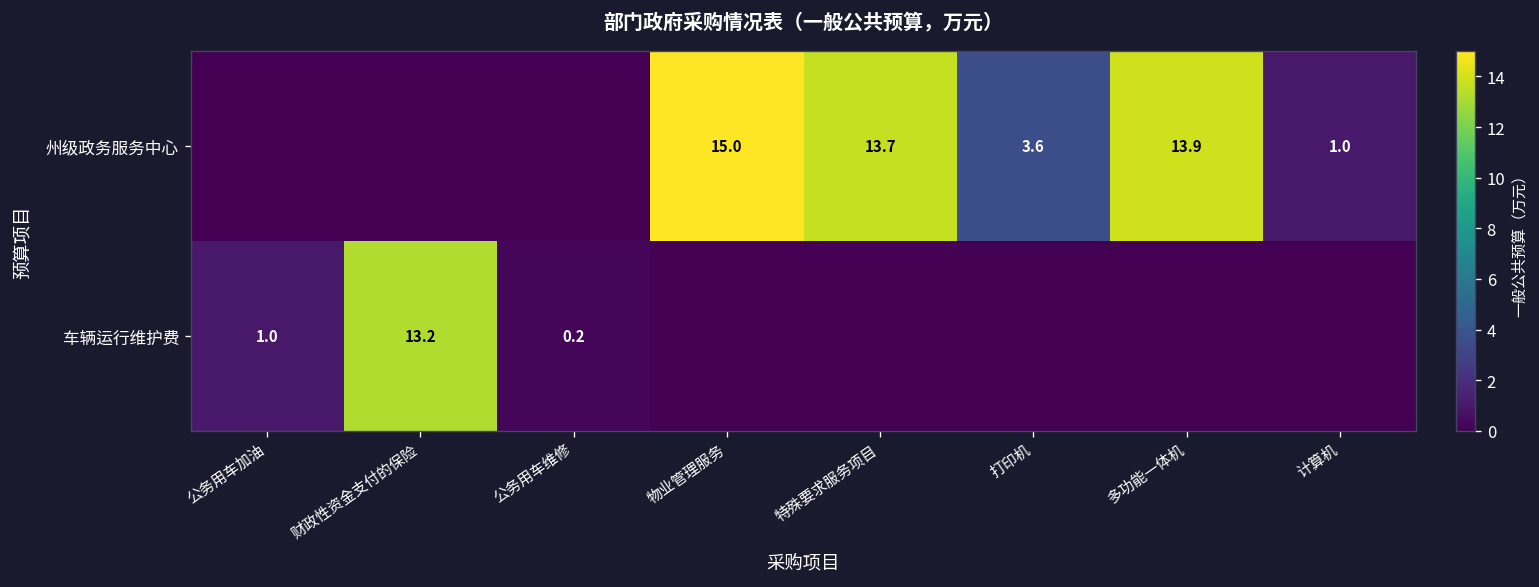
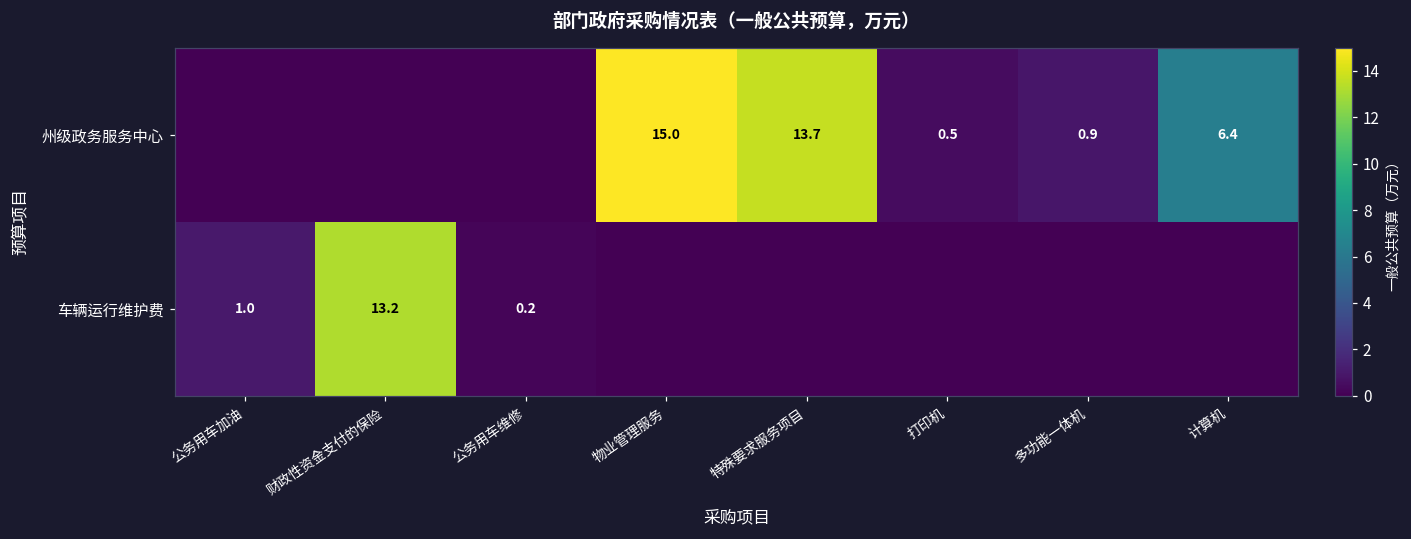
州级政务服务中心, 打印机: 3.6 -> 0.5
州级政务服务中心, 多功能一体机: 13.9 -> 0.9
州级政务服务中心, 计算机: 1.0 -> 6.4
